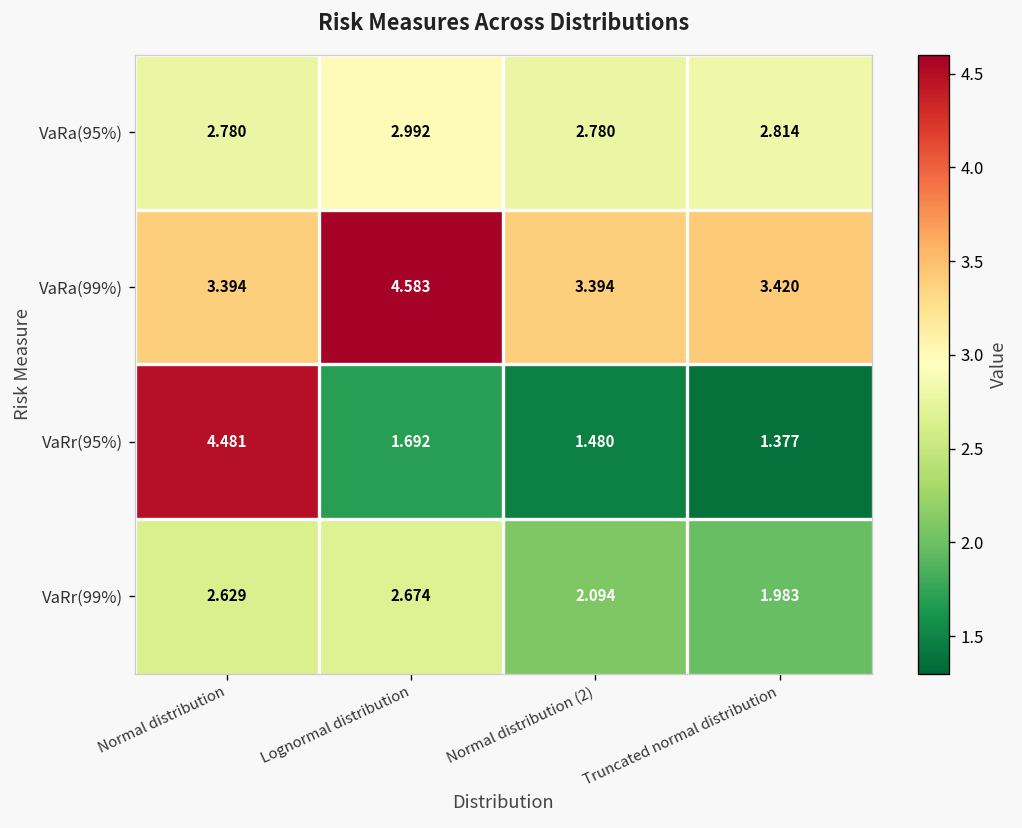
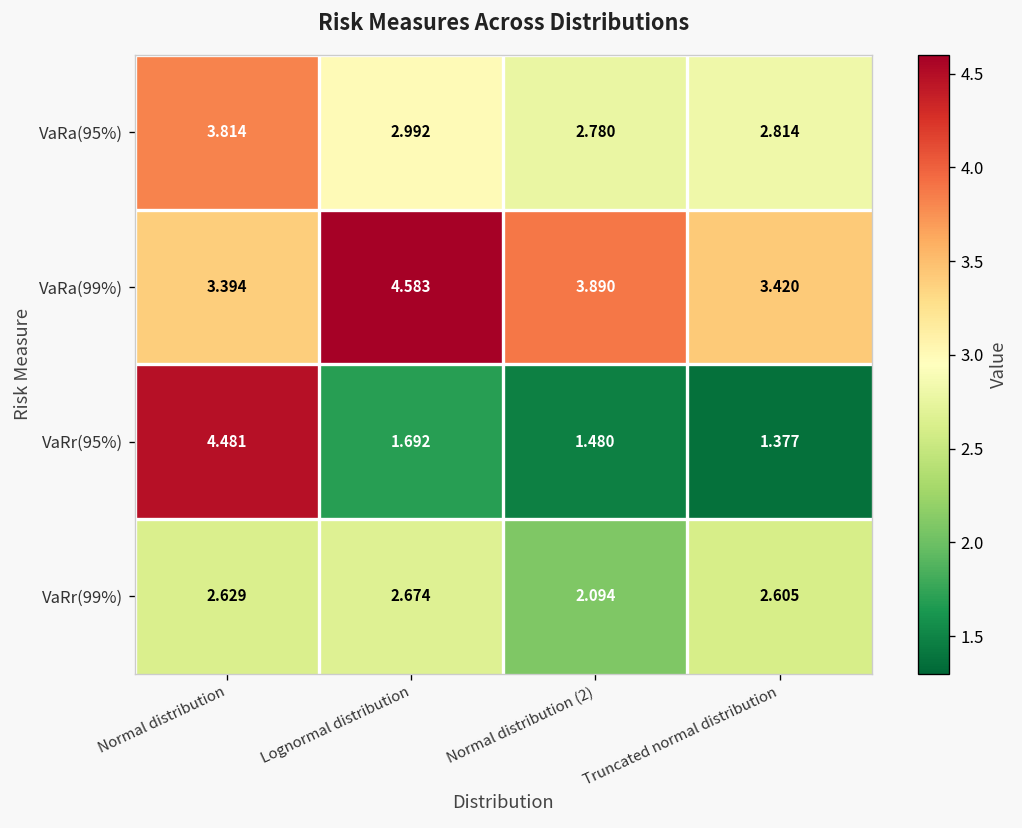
VaRa(95%), Normal distribution: 2.780 -> 3.814
VaRa(99%), Normal distribution (2): 3.394 -> 3.890
VaRr(99%), Truncated normal distribution: 1.983 -> 2.605
